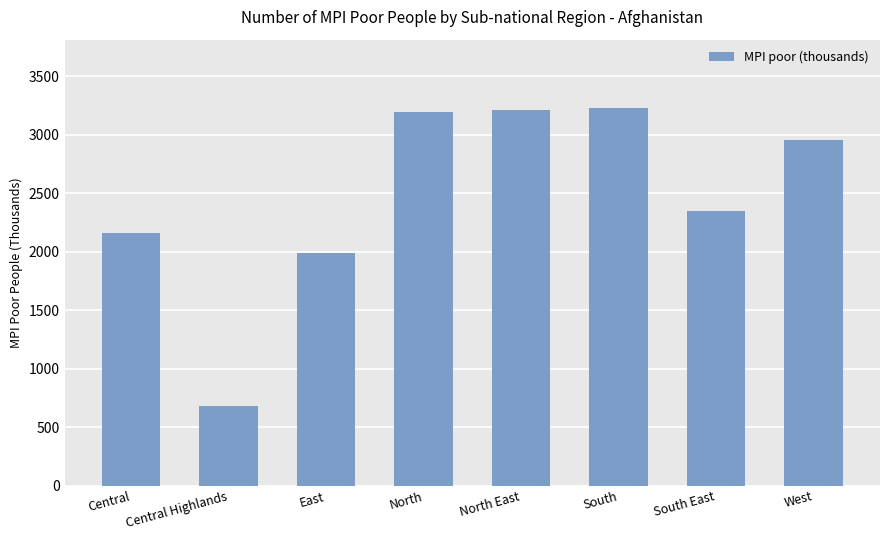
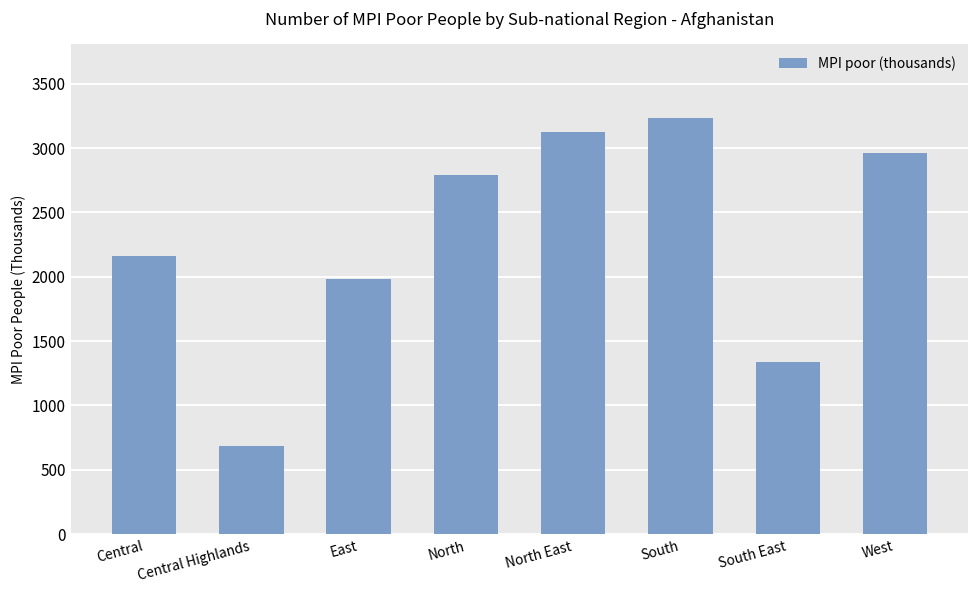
North: 3190 -> 2790
North East: 3210 -> 3130
South East: 2350 -> 1340
